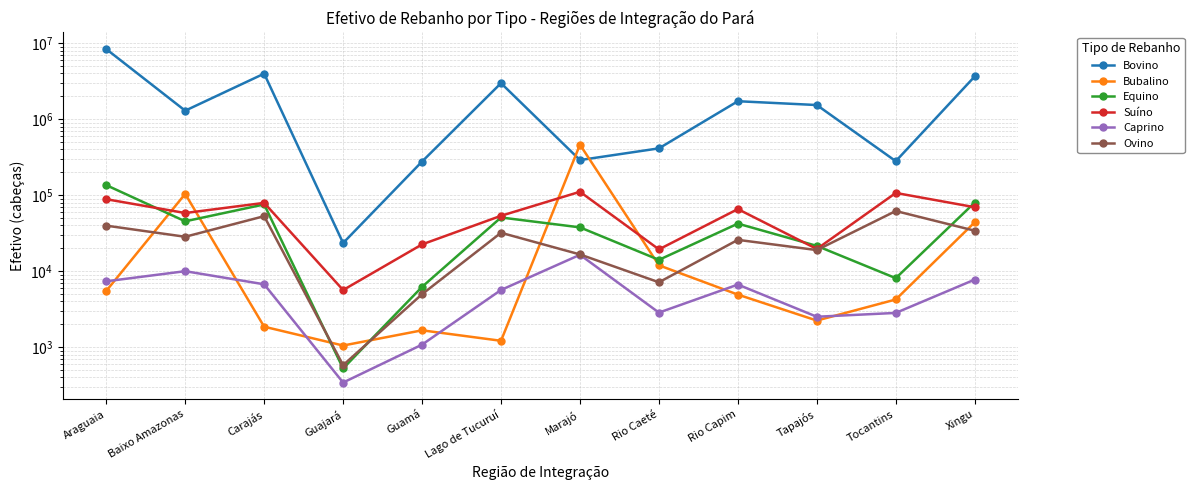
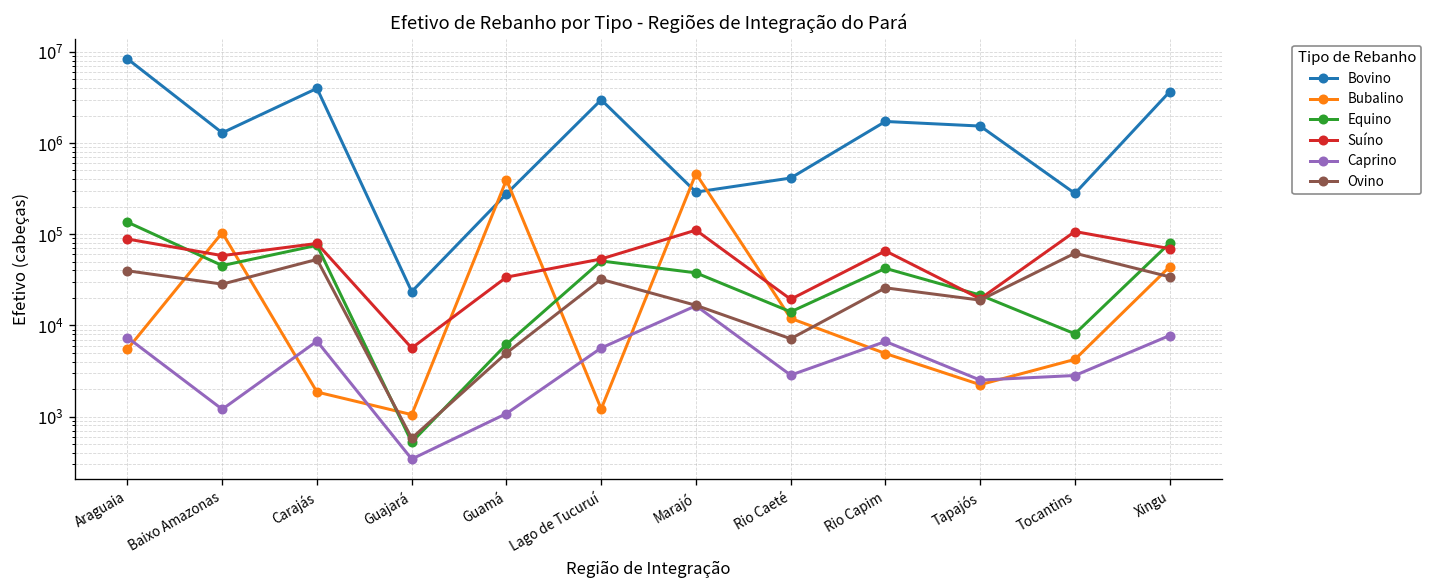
Caprino, Baixo Amazonas: 10000 -> 1200
Bubalino, Guamá: 1700 -> 400000
Suíno, Guamá: 22000 -> 30000
